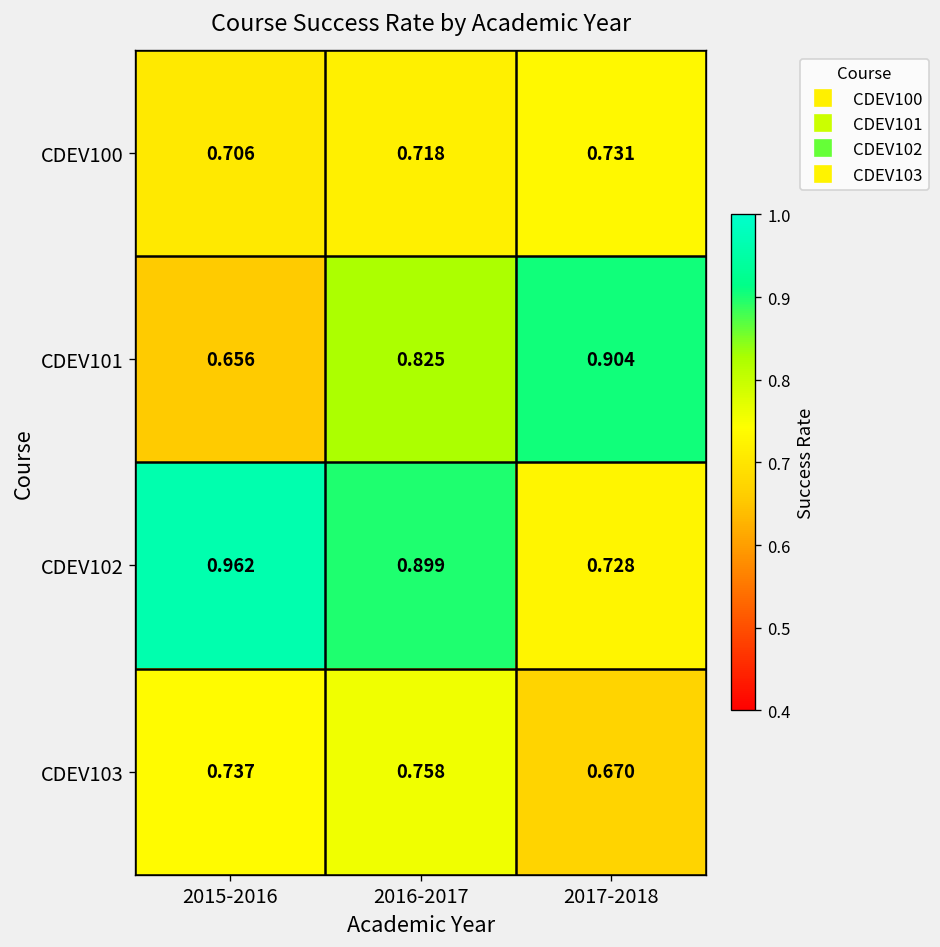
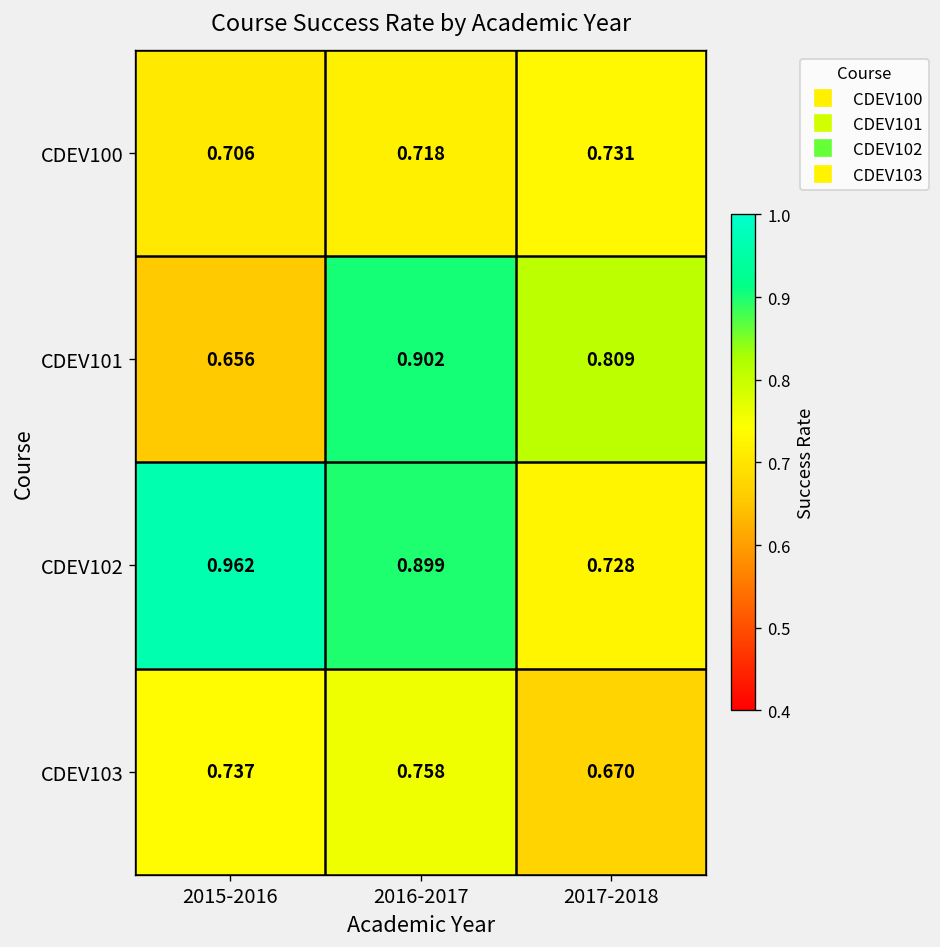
CDEV101, 2016-2017: 0.825 -> 0.902
CDEV101, 2017-2018: 0.904 -> 0.809
